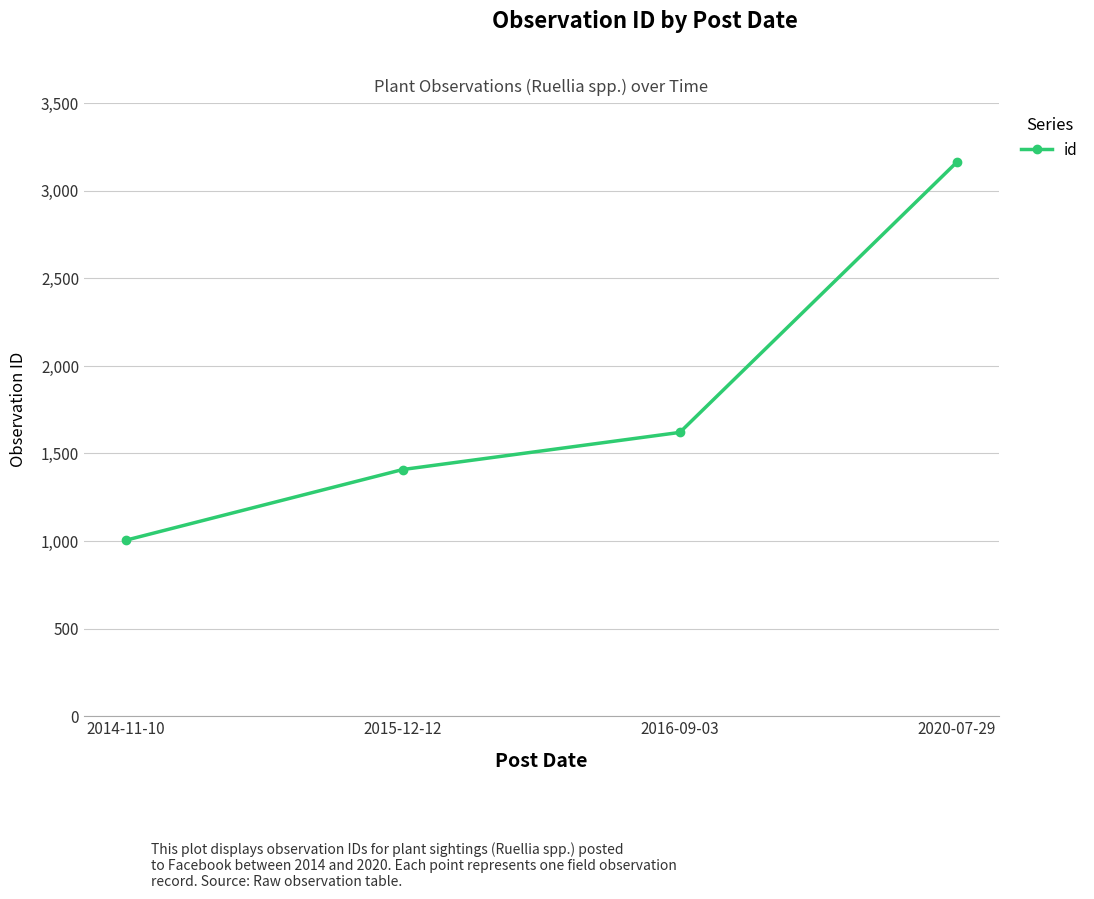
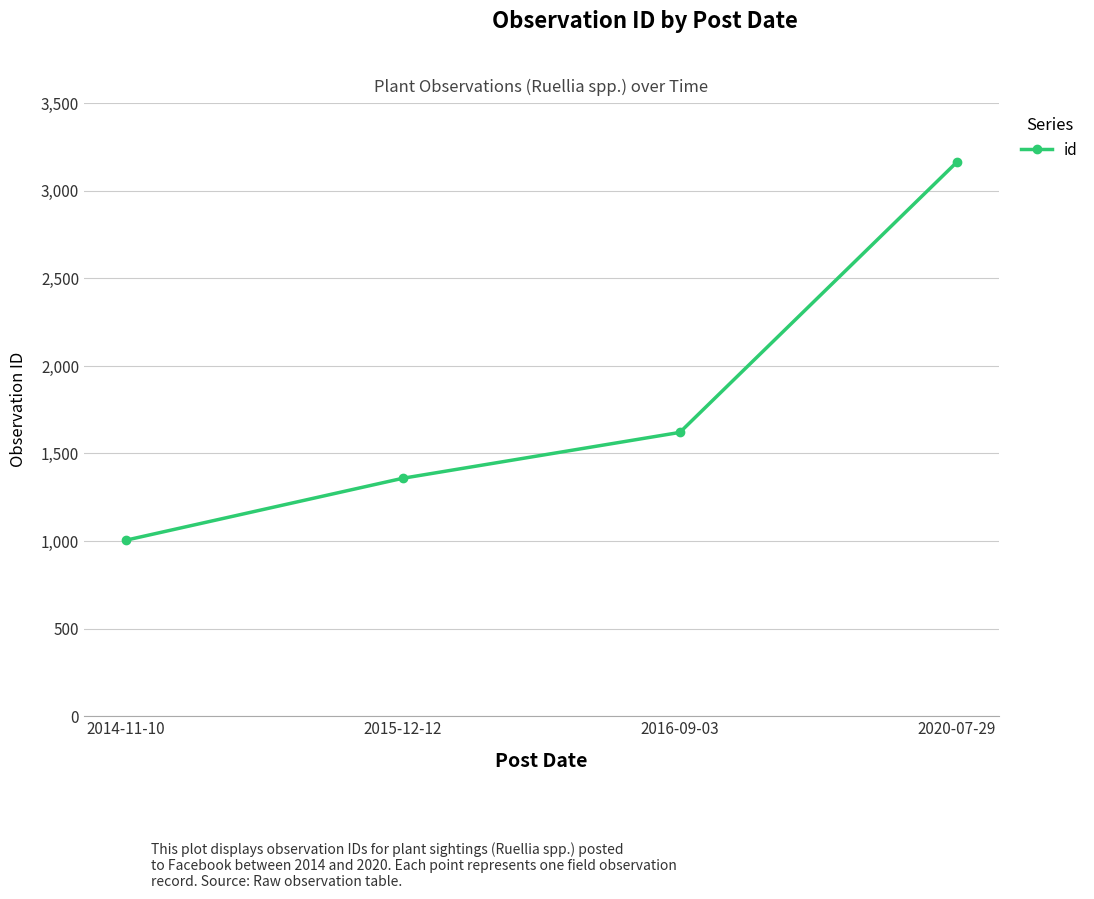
2015-12-12: 1,410 -> 1,360
